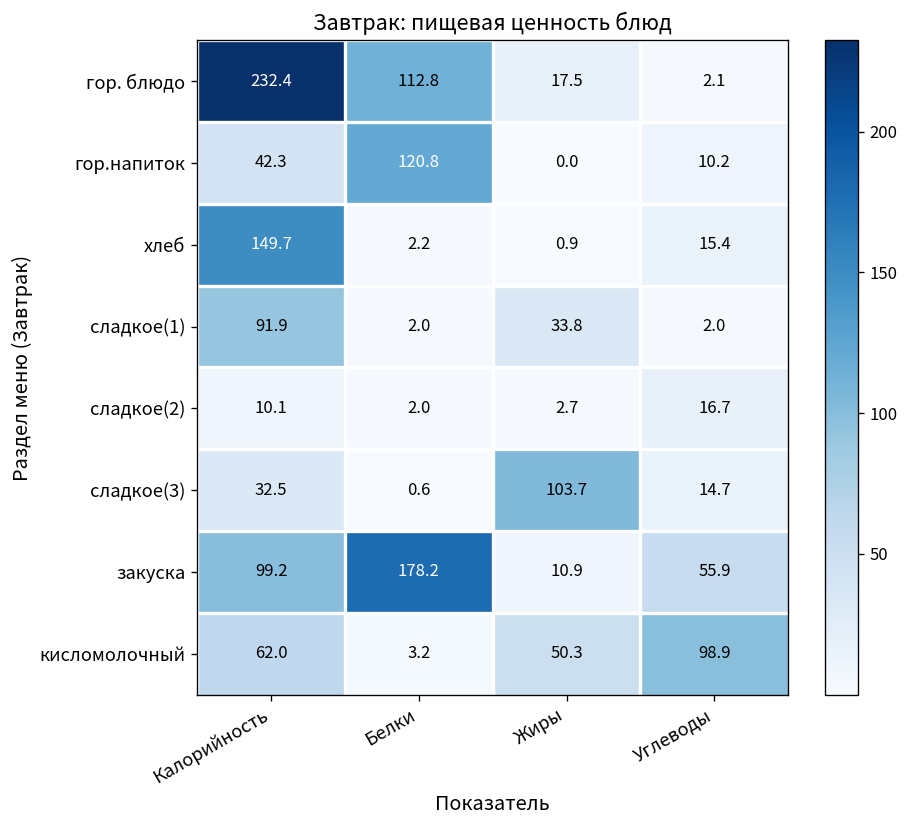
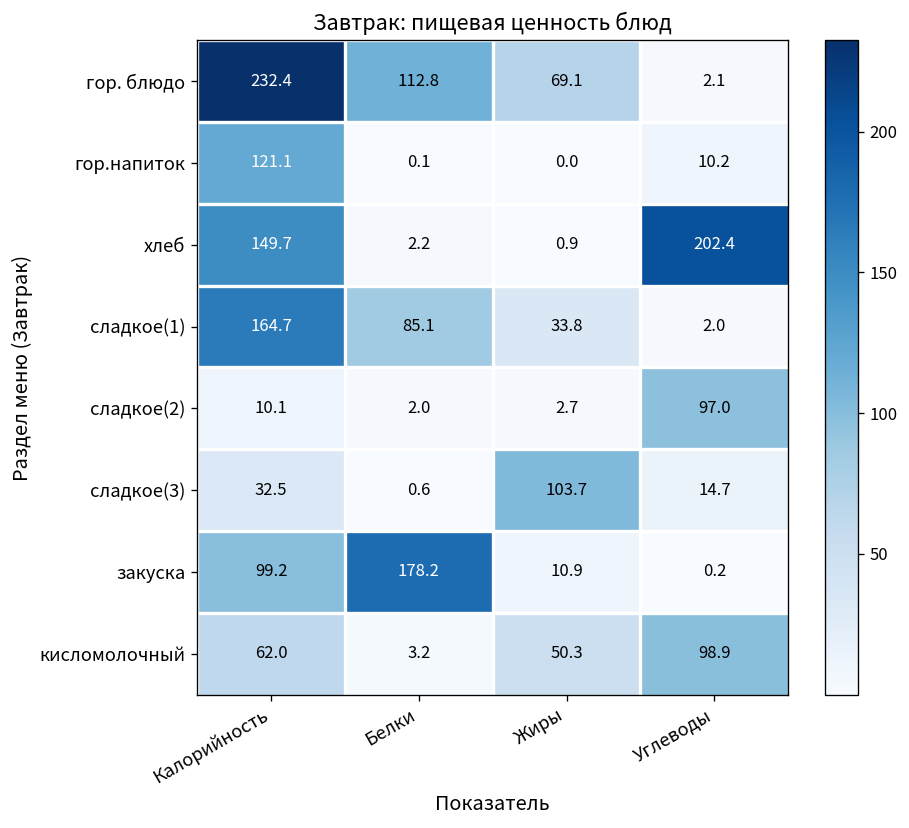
гор. блюдо, Жиры: 17.5 -> 69.1
гор.напиток, Калорийность: 42.3 -> 121.1
гор.напиток, Белки: 120.8 -> 0.1
хлеб, Углеводы: 15.4 -> 202.4
сладкое(1), Калорийность: 91.9 -> 164.7
сладкое(1), Белки: 2.0 -> 85.1
сладкое(2), Углеводы: 16.7 -> 97.0
закуска, Углеводы: 55.9 -> 0.2
